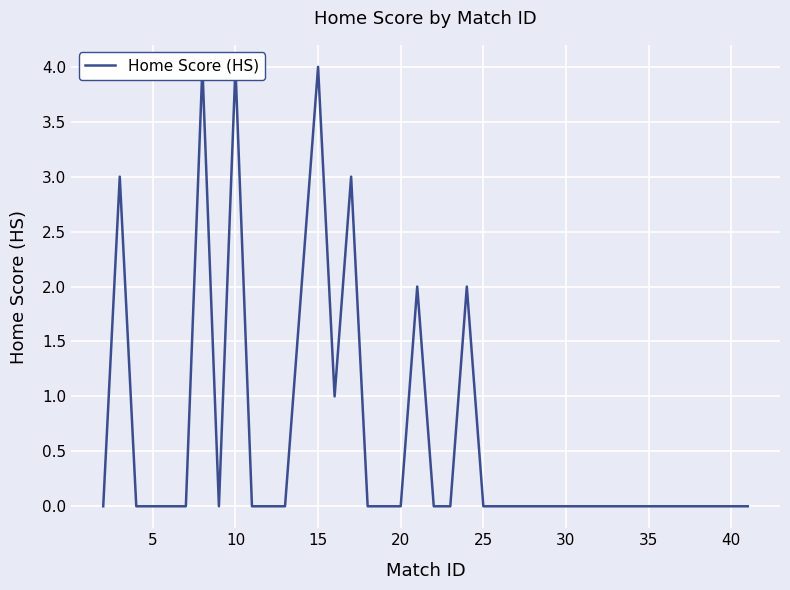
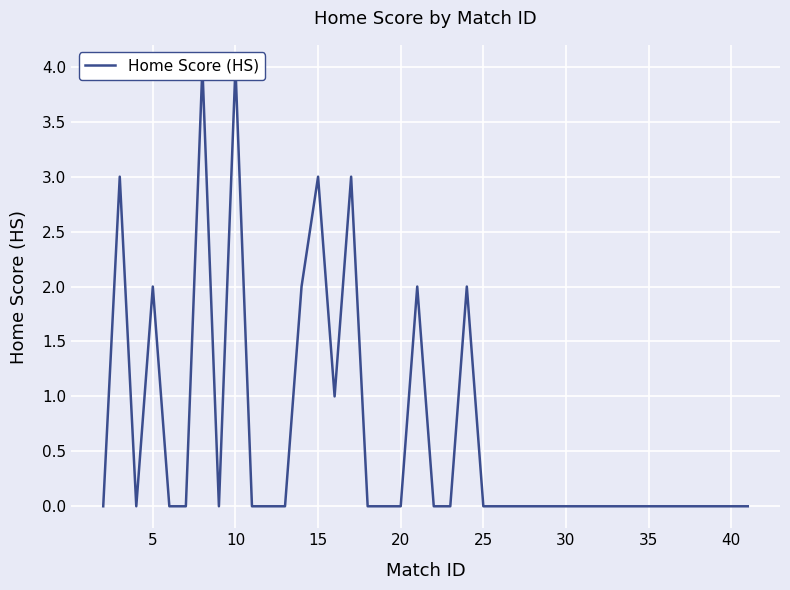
5: 0 -> 2
15: 4 -> 3
